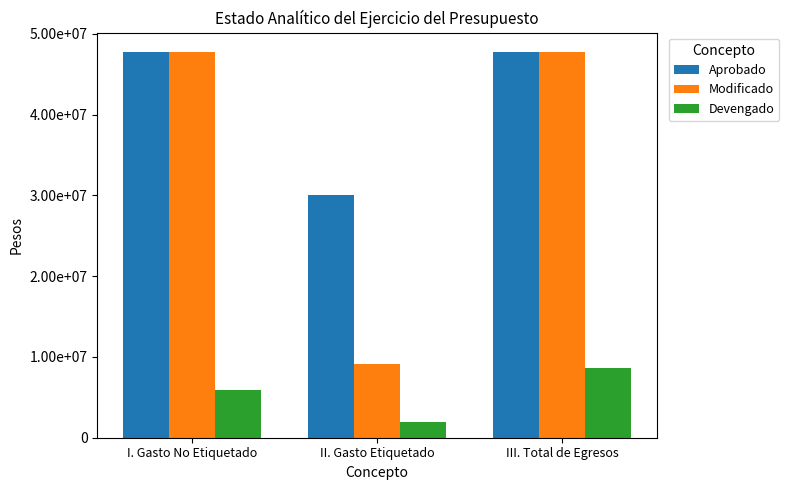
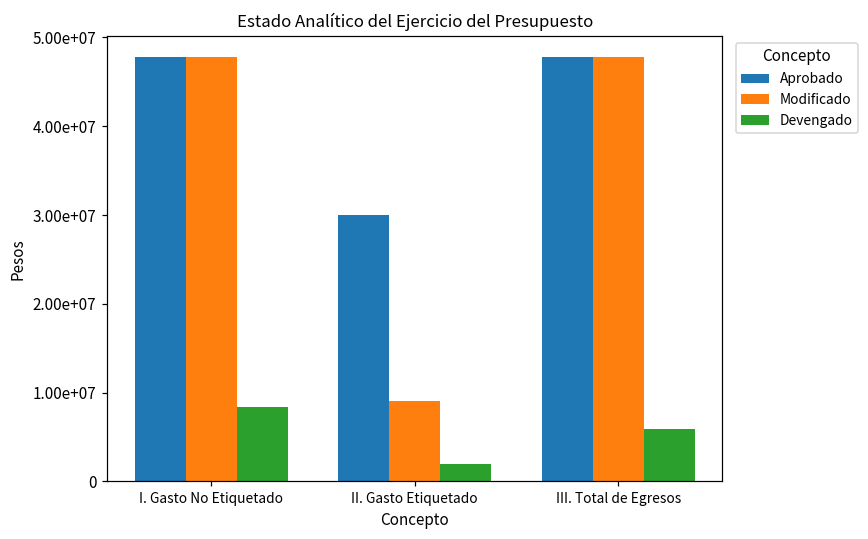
Devengado, I. Gasto No Etiquetado: 6000000 -> 8000000
Devengado, III. Total de Egresos: 9000000 -> 6000000
